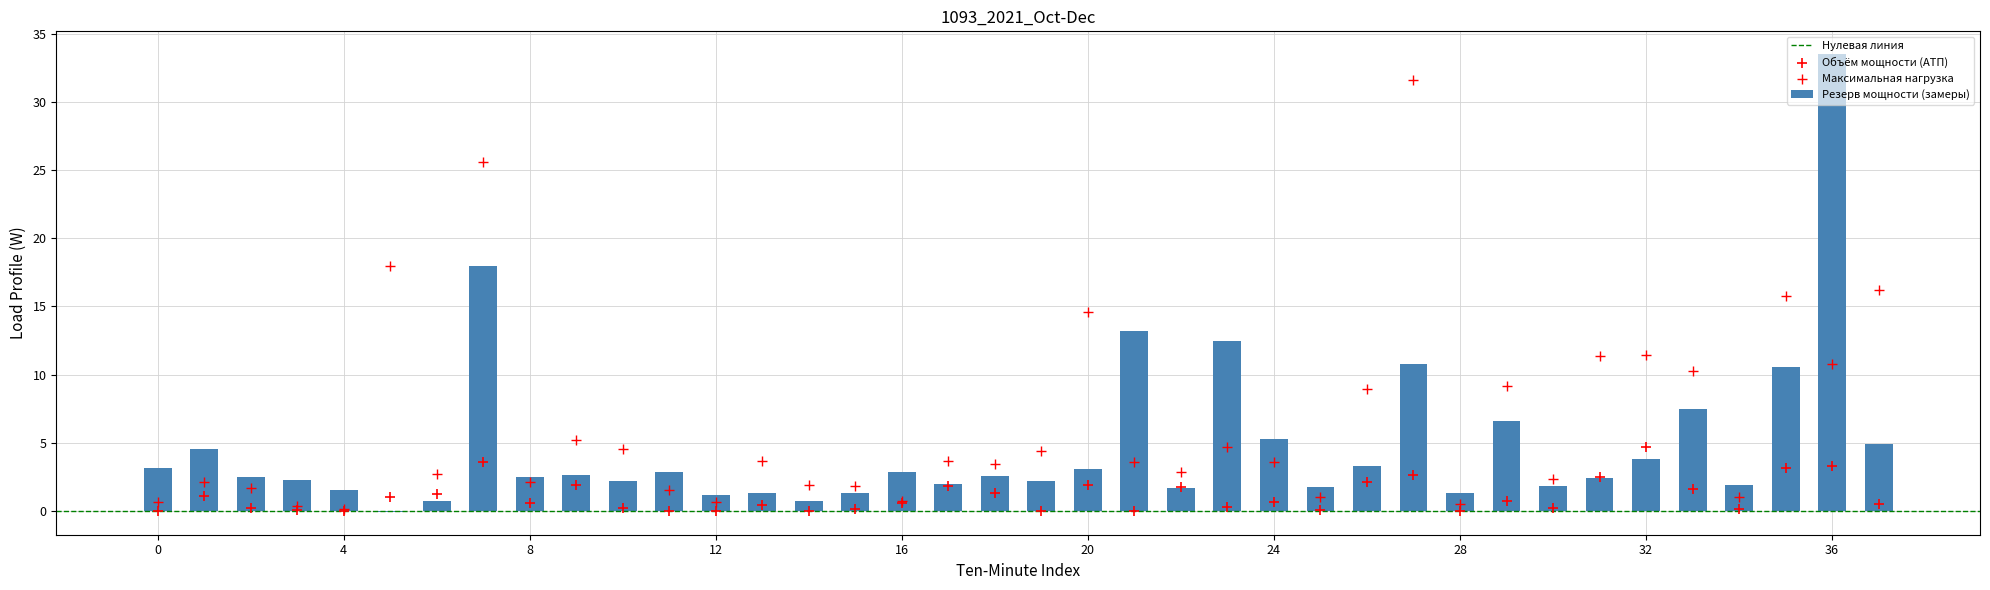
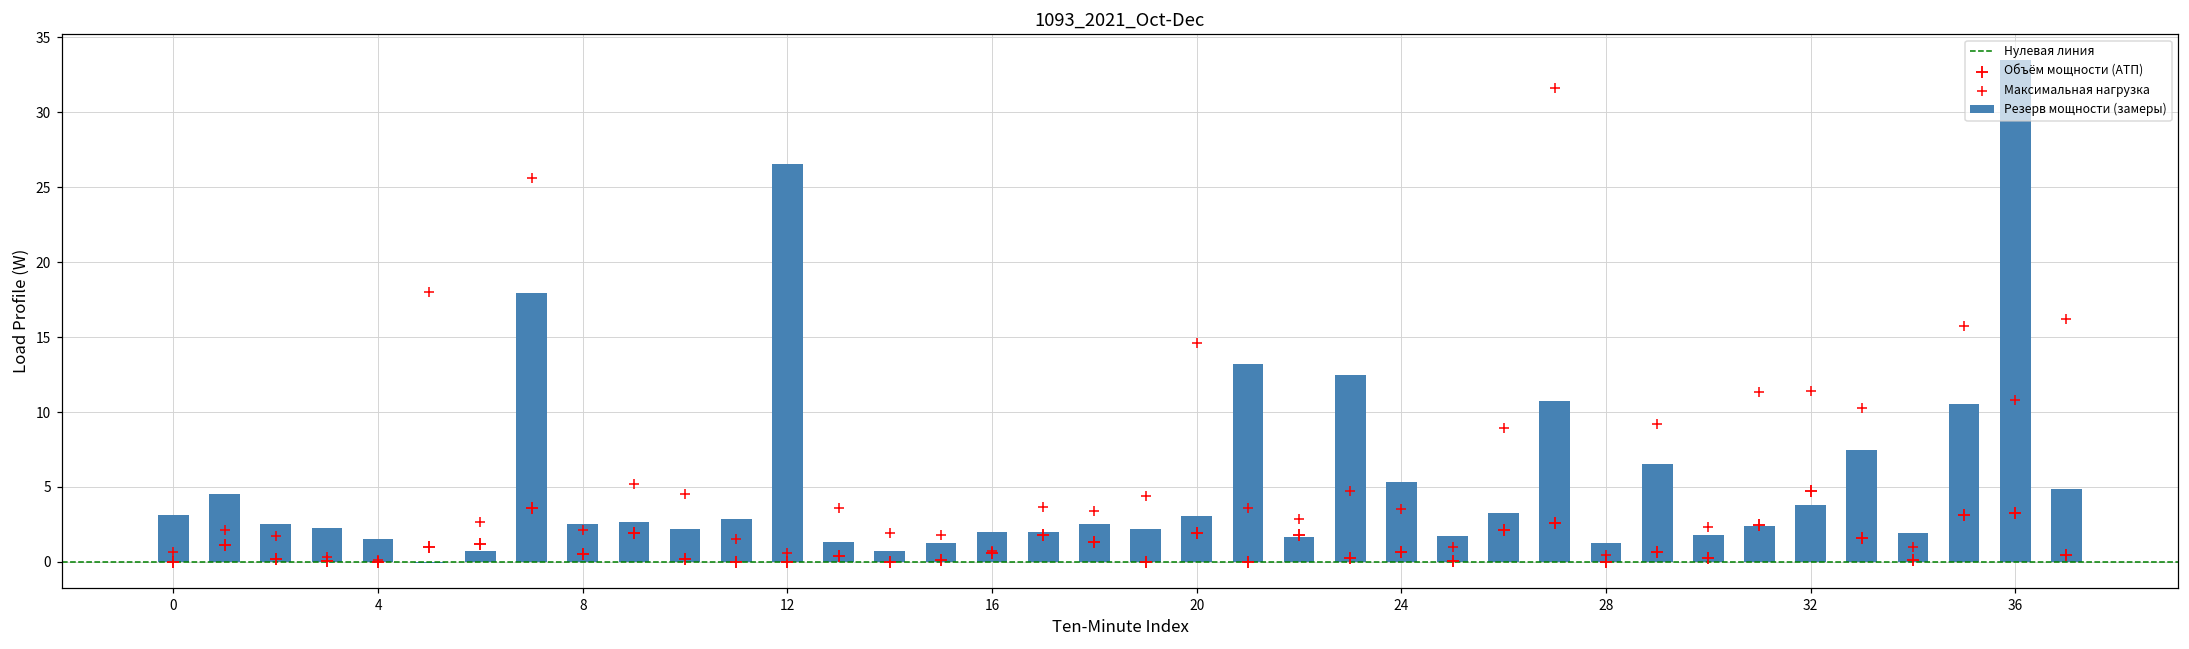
Резерв мощности (замеры), 12: 1.2 -> 26.5
Резерв мощности (замеры), 16: 2.9 -> 2.0
